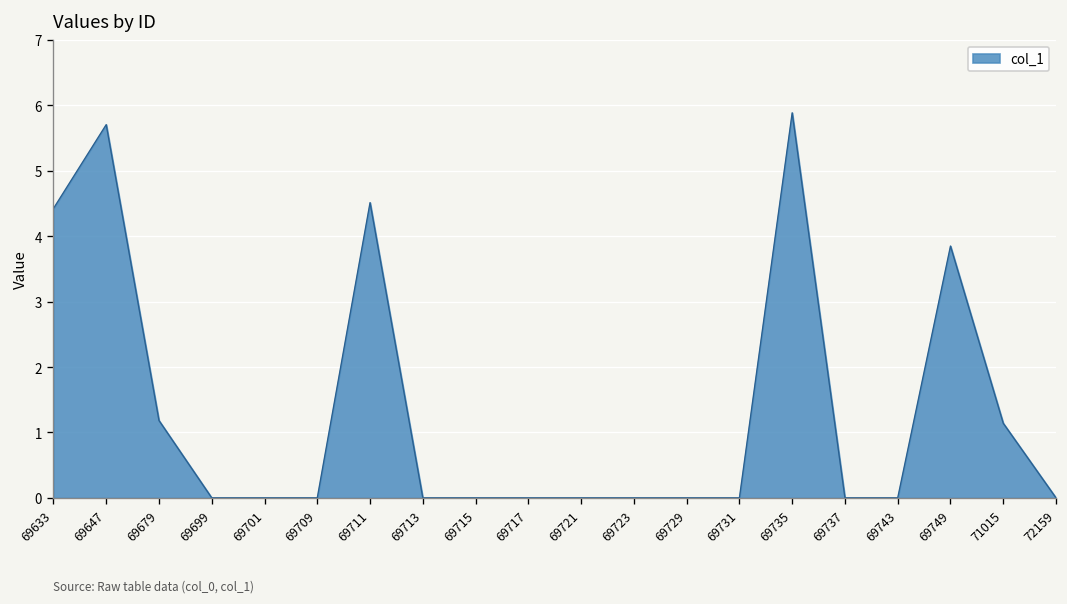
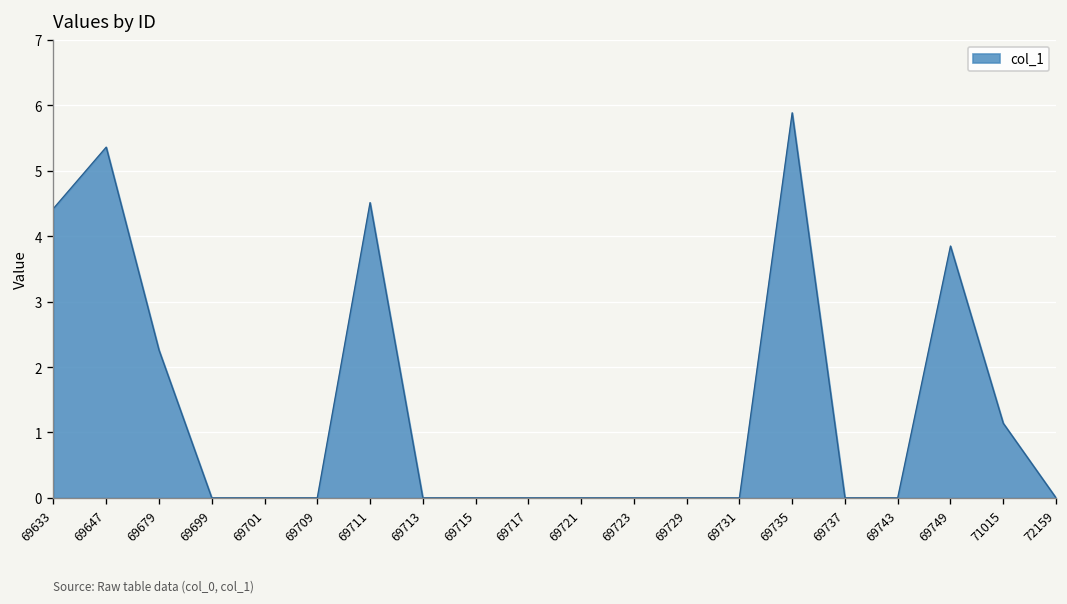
69647: 5.7 -> 5.4
69679: 1.2 -> 2.3
